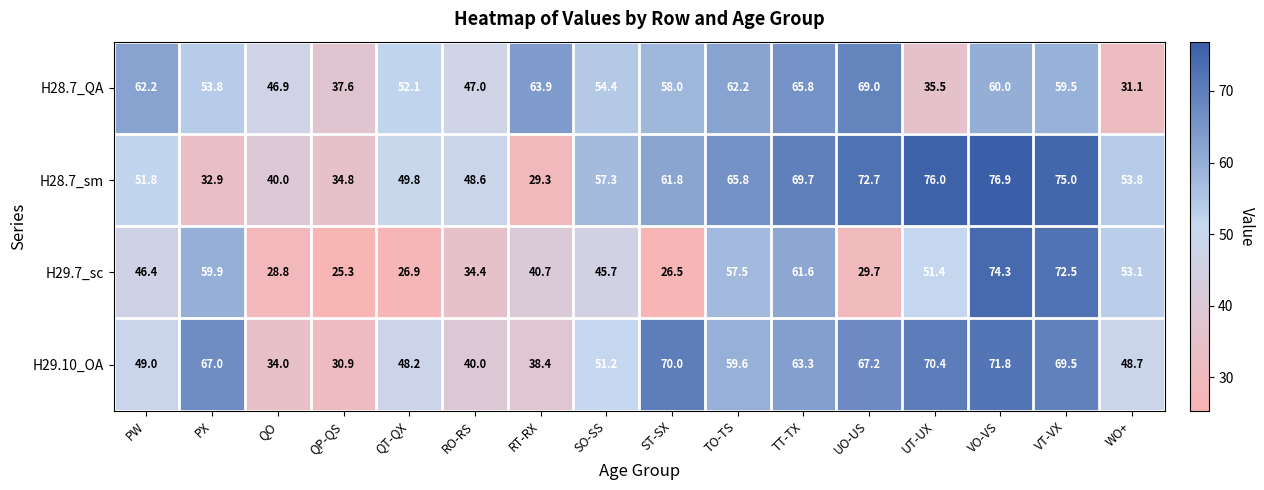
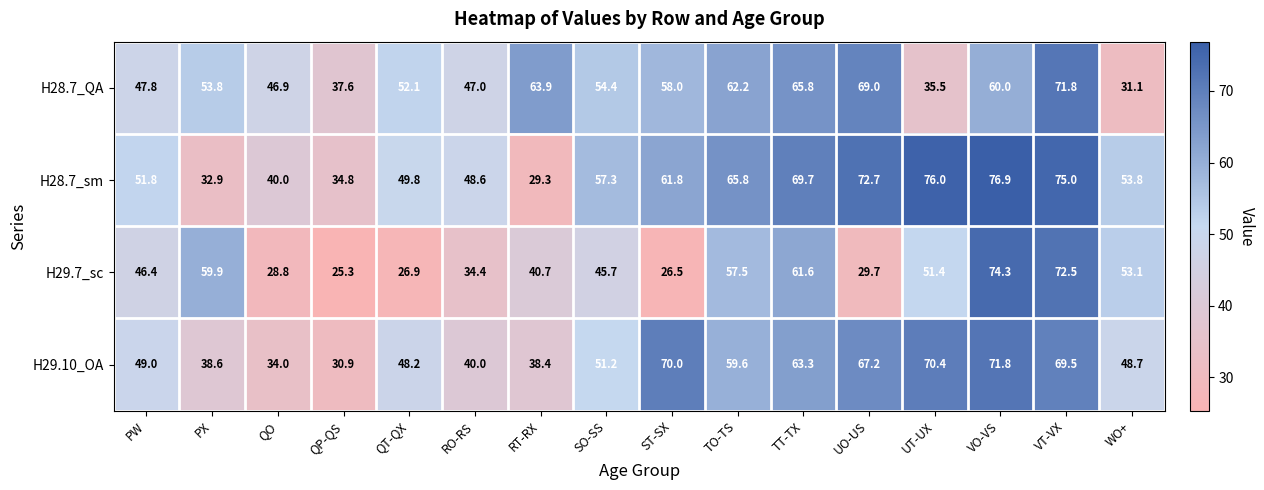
H28.7_QA, PW: 62.2 -> 47.8
H28.7_QA, VT-VX: 59.5 -> 71.8
H29.10_OA, PX: 67.0 -> 38.6
